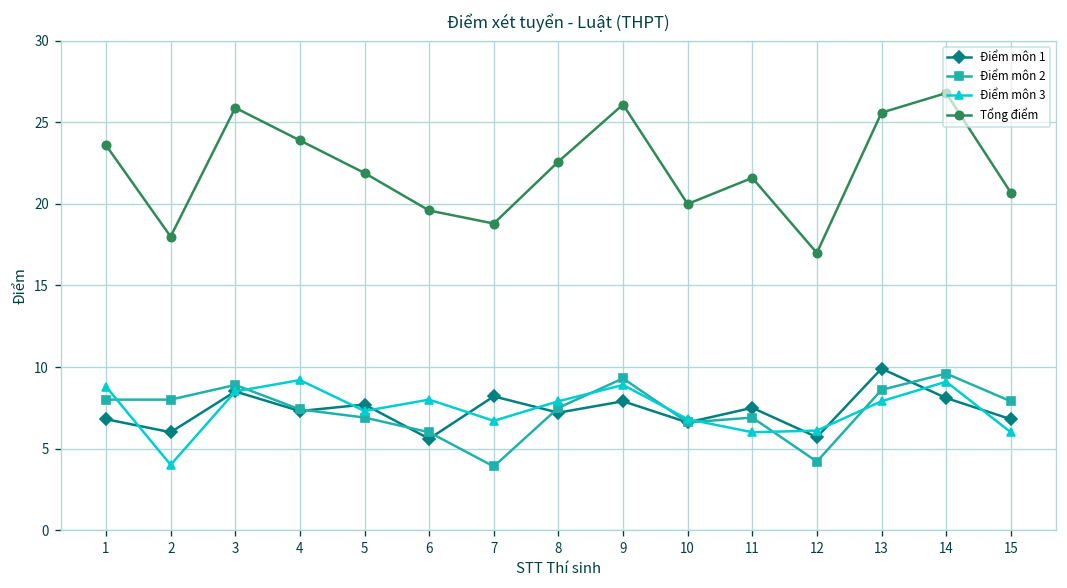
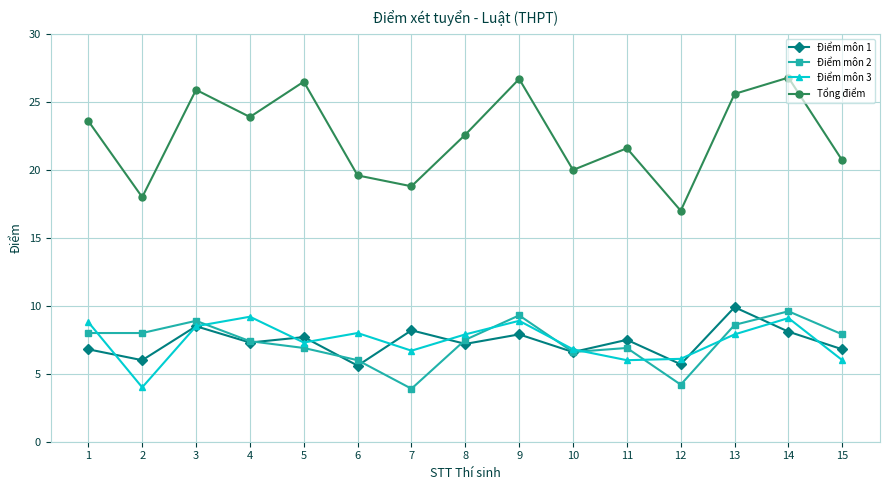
Tổng điểm, 5: 21.9 -> 26.5
Tổng điểm, 9: 26.1 -> 26.7
